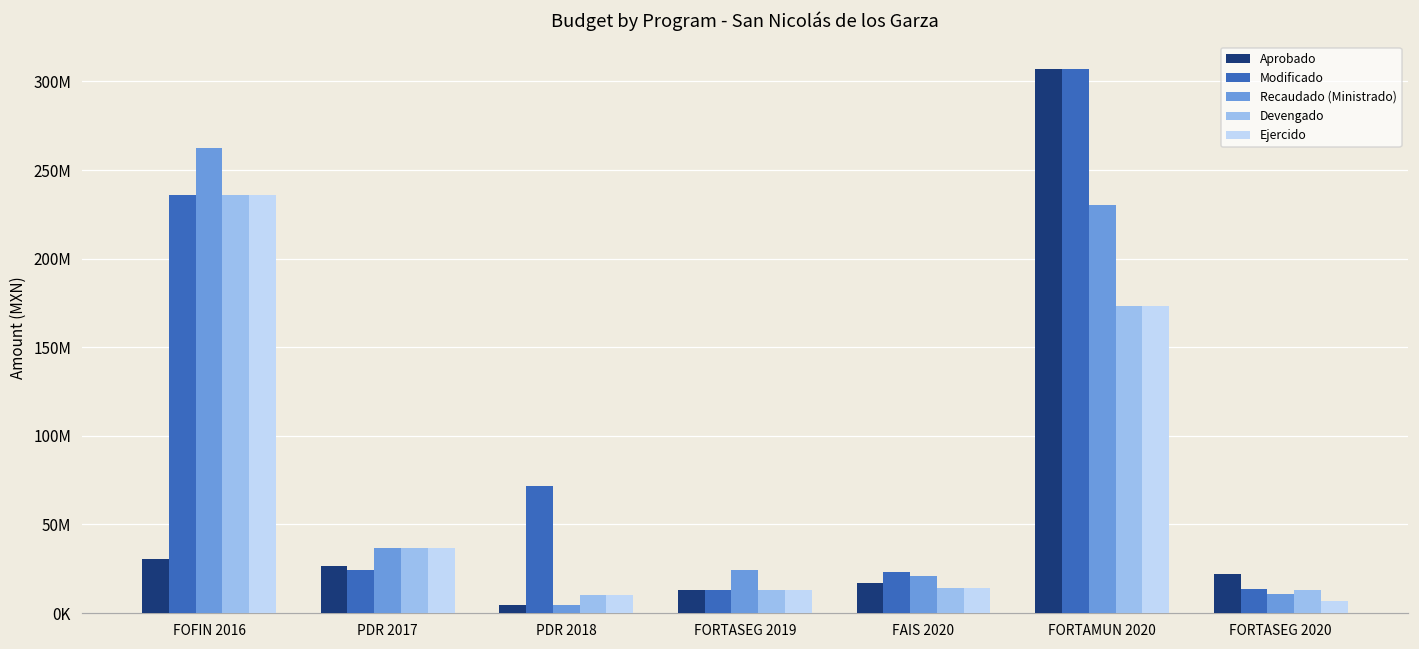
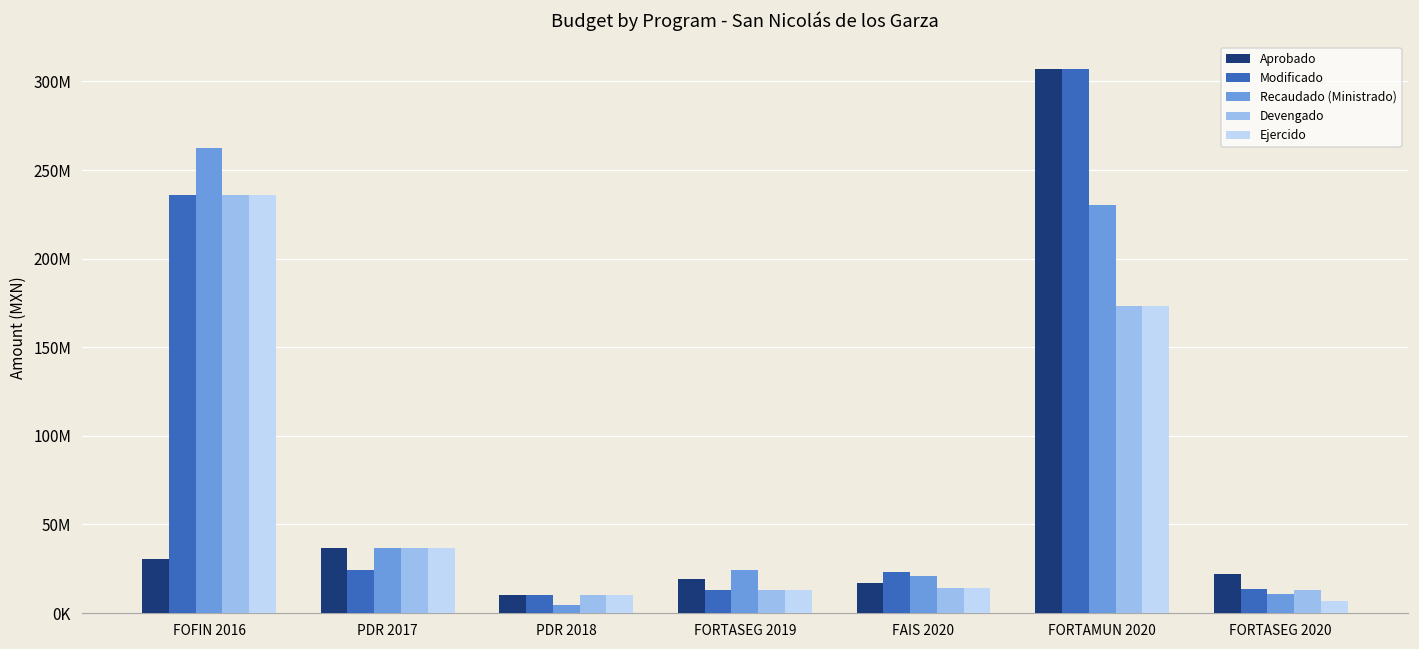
Aprobado, PDR 2017: 27000000 -> 37000000
Aprobado, PDR 2018: 4000000 -> 10000000
Modificado, PDR 2018: 72000000 -> 10000000
Aprobado, FORTASEG 2019: 13000000 -> 19000000
